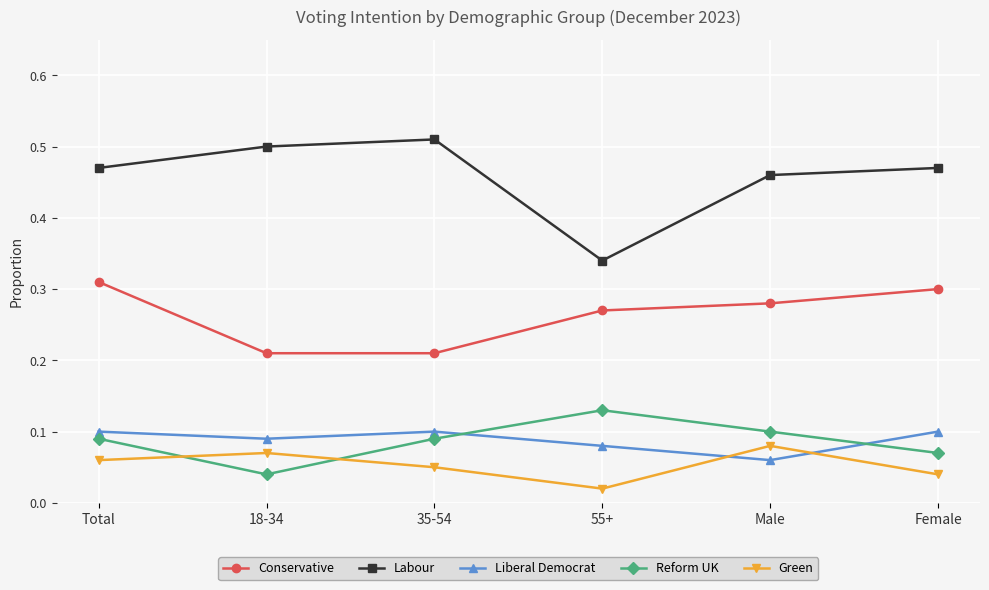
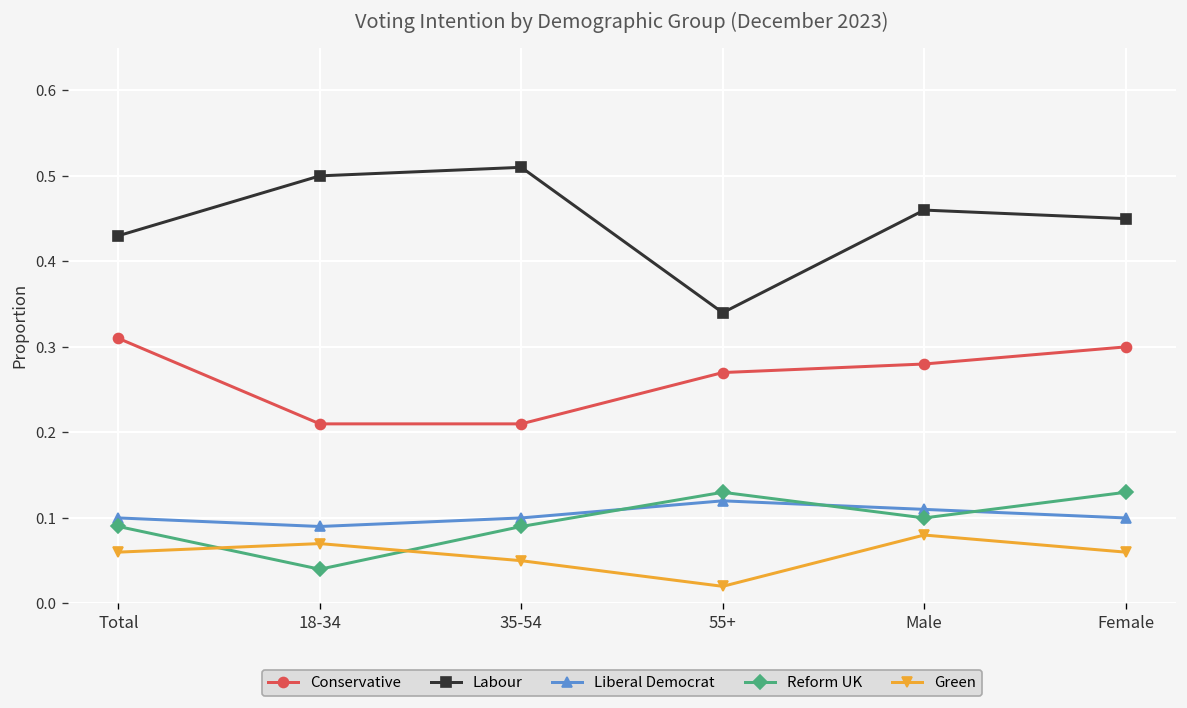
Labour, Total: 0.47 -> 0.43
Liberal Democrat, 55+: 0.08 -> 0.12
Liberal Democrat, Male: 0.06 -> 0.11
Labour, Female: 0.47 -> 0.45
Reform UK, Female: 0.07 -> 0.13
Green, Female: 0.04 -> 0.06
